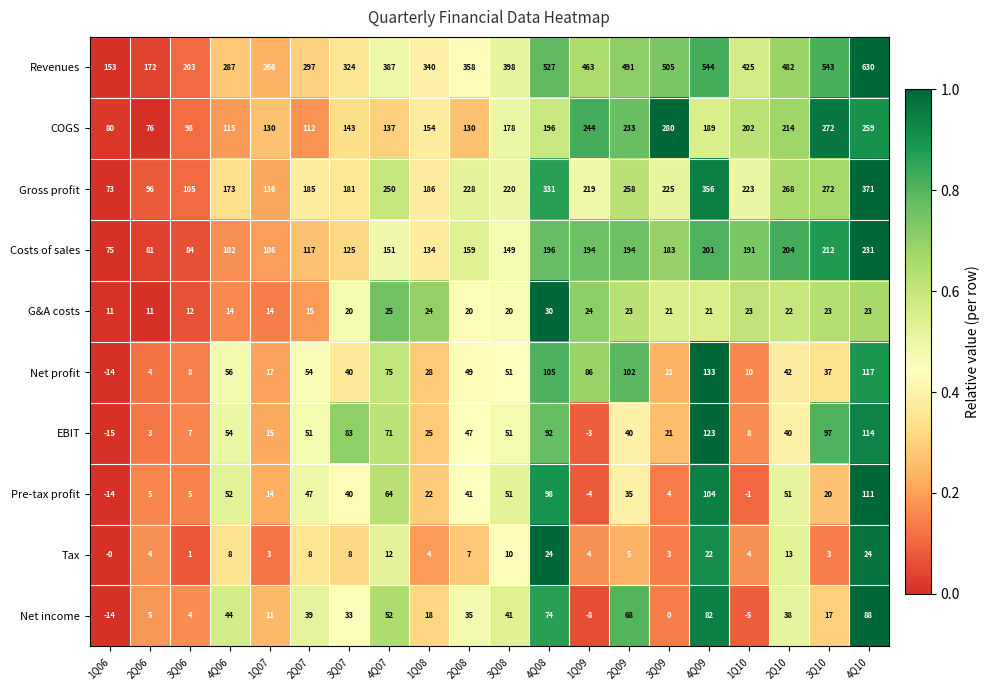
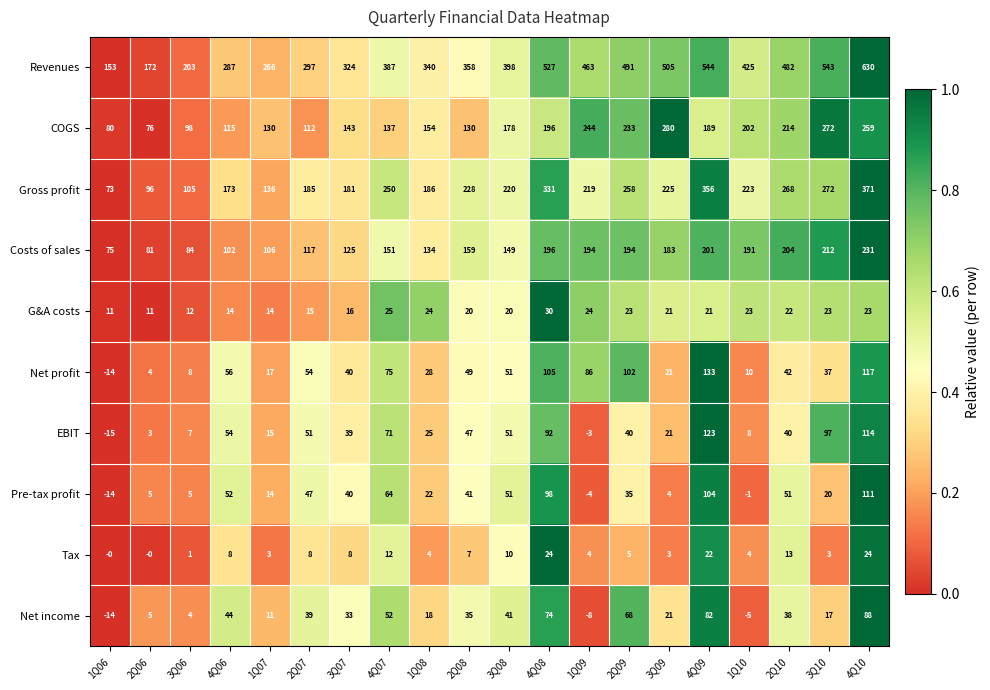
G&A costs, 3Q07: 20 -> 16
EBIT, 3Q07: 83 -> 39
Tax, 2Q06: 4 -> -0
Net income, 3Q09: 0 -> 21
